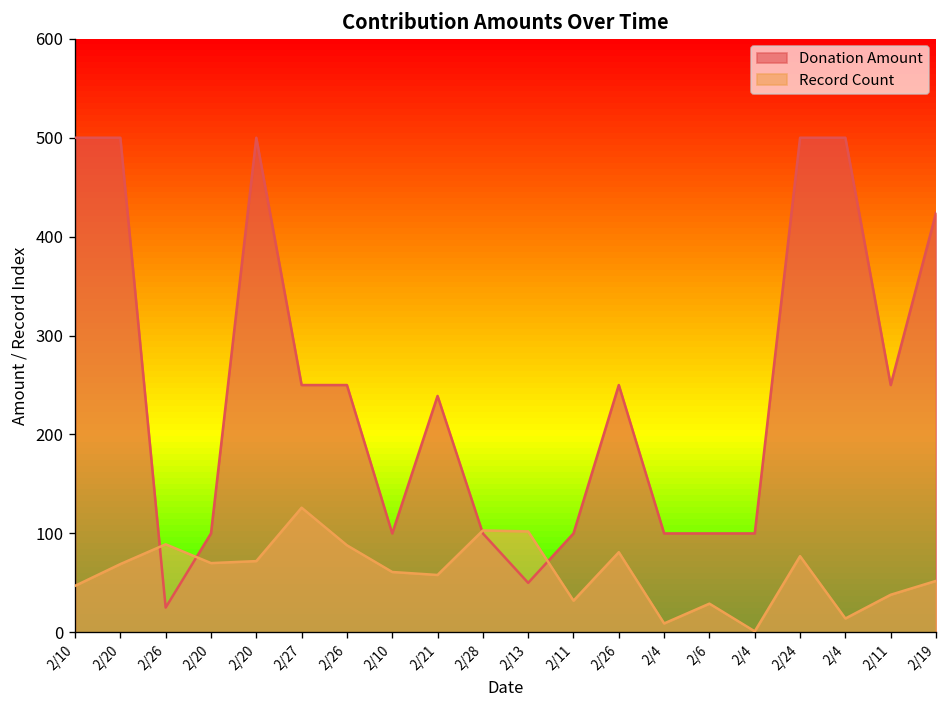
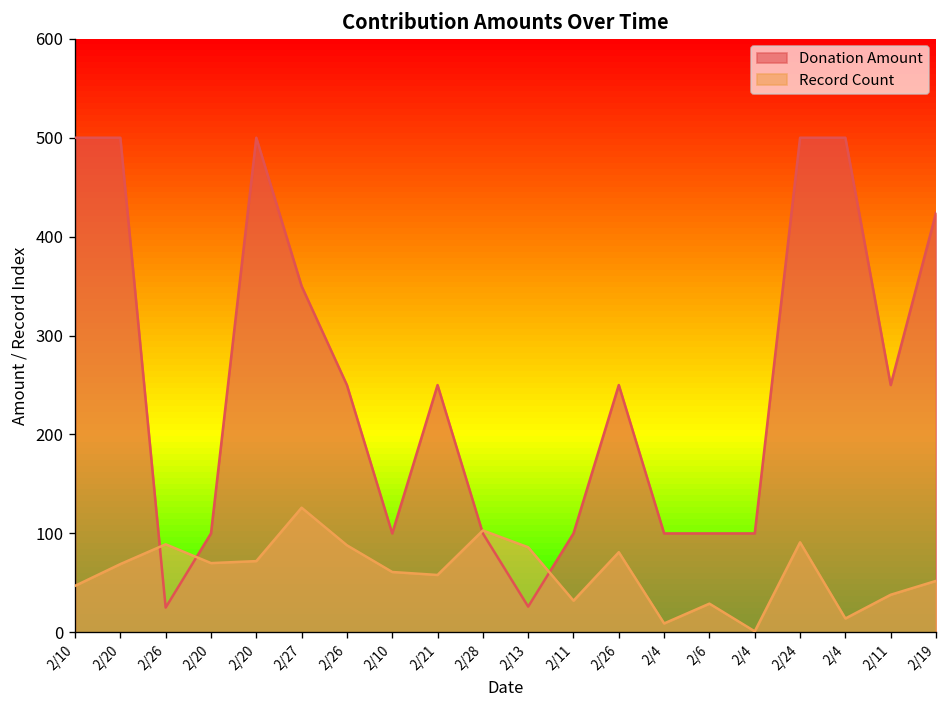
Donation Amount, 2/27: 250 -> 350
Donation Amount, 2/21: 240 -> 250
Donation Amount, 2/13: 50 -> 30
Record Count, 2/13: 100 -> 90
Record Count, 2/24: 80 -> 90
